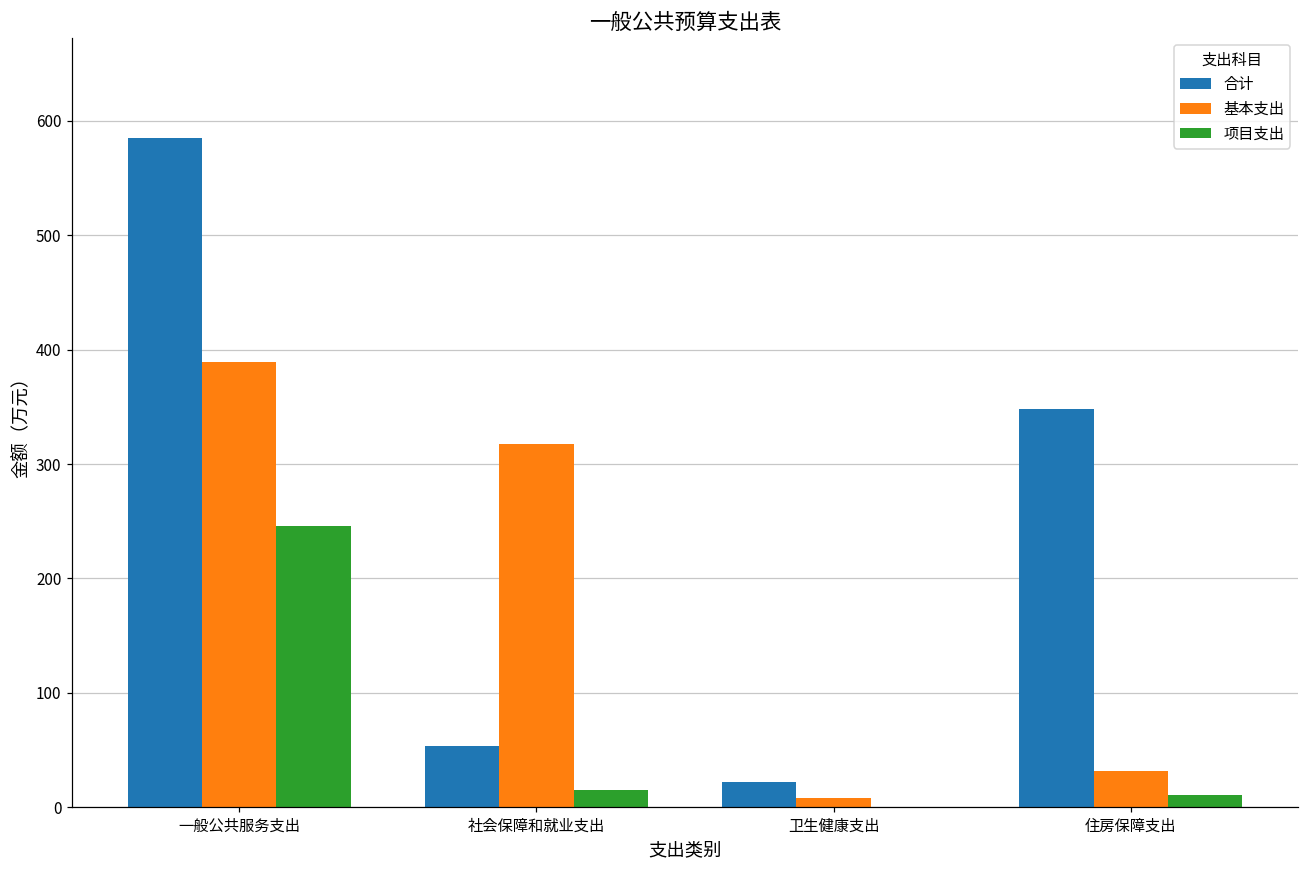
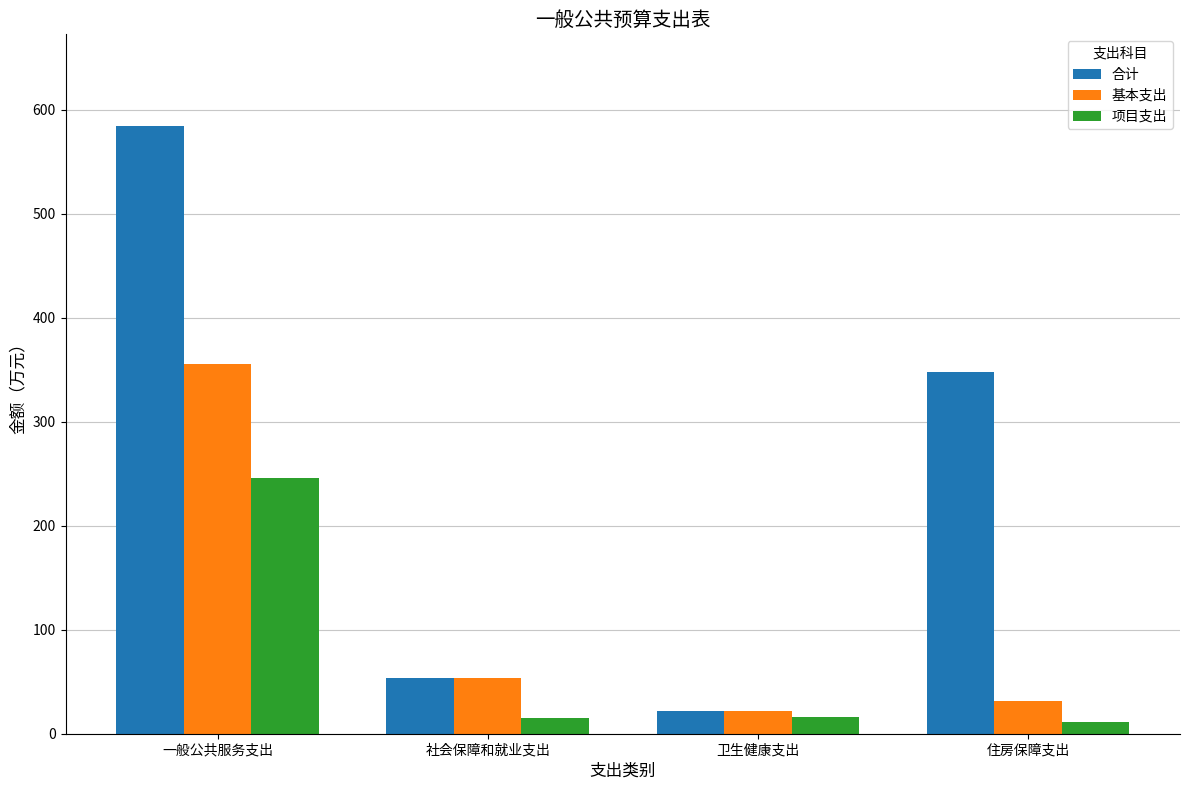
基本支出, 一般公共服务支出: 389 -> 356
基本支出, 社会保障和就业支出: 318 -> 54
基本支出, 卫生健康支出: 8 -> 22
项目支出, 卫生健康支出: 0 -> 16
